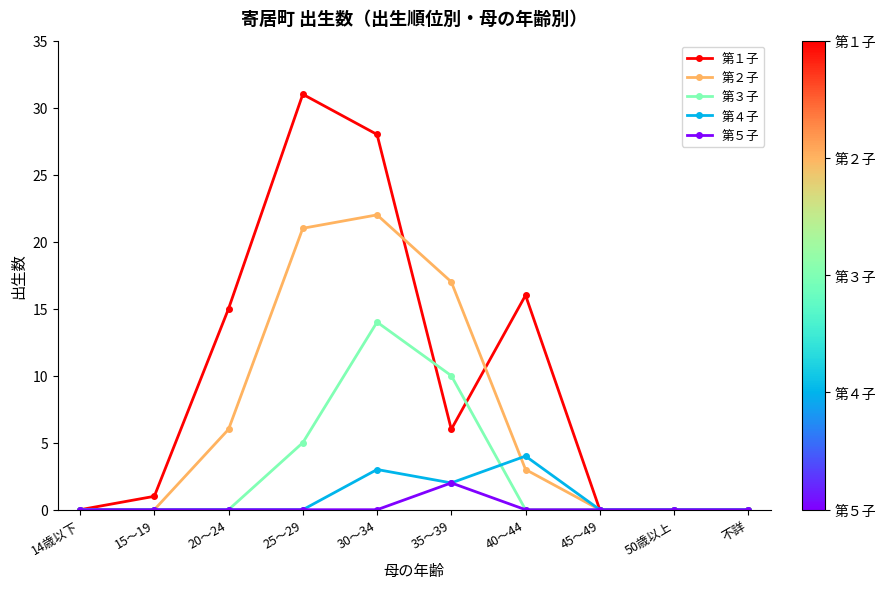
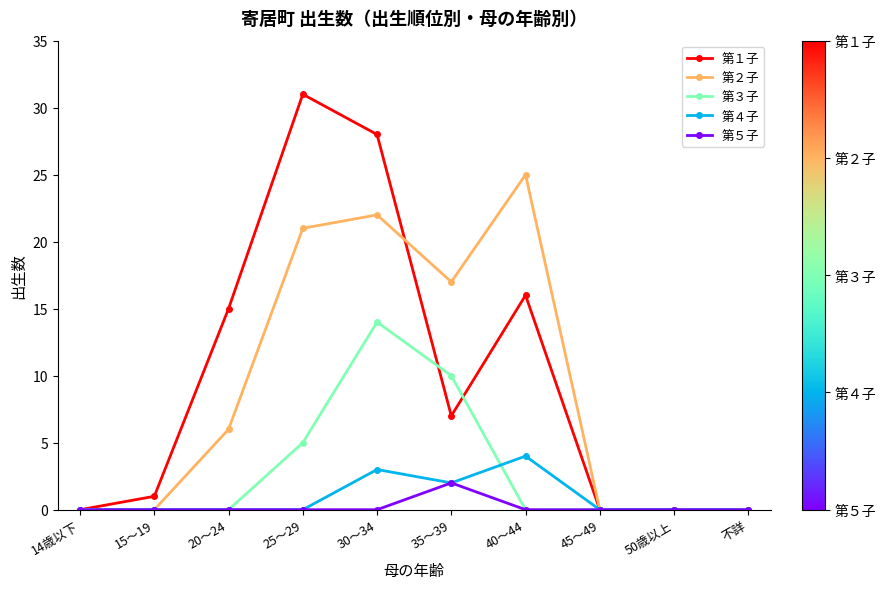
第１子, 35～39: 6 -> 7
第２子, 40～44: 3 -> 25
